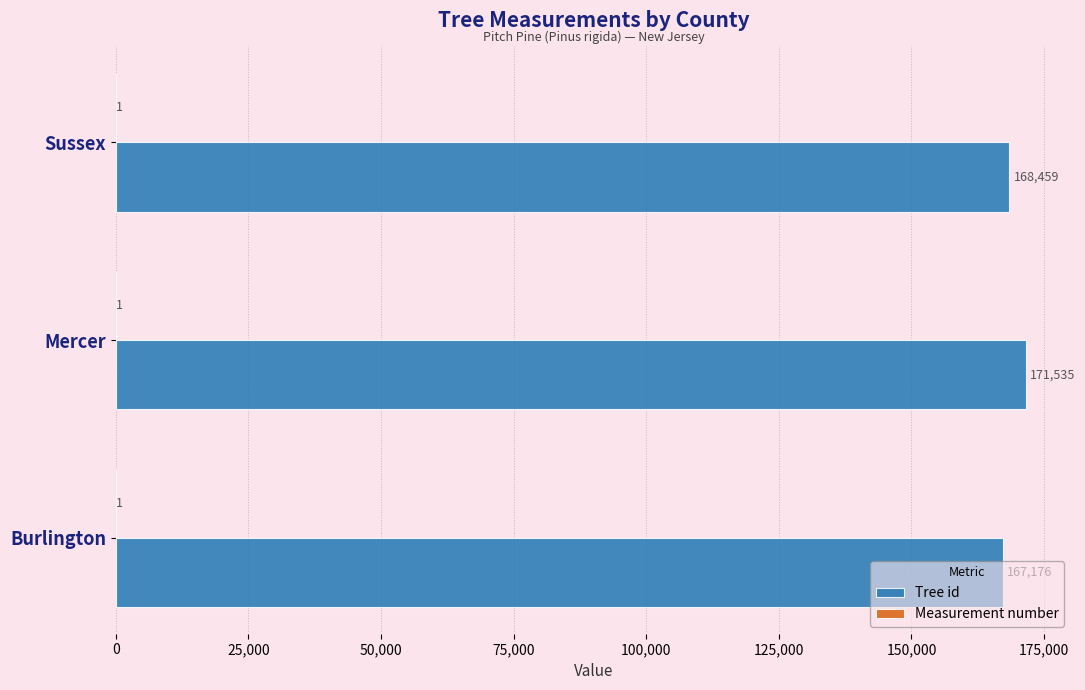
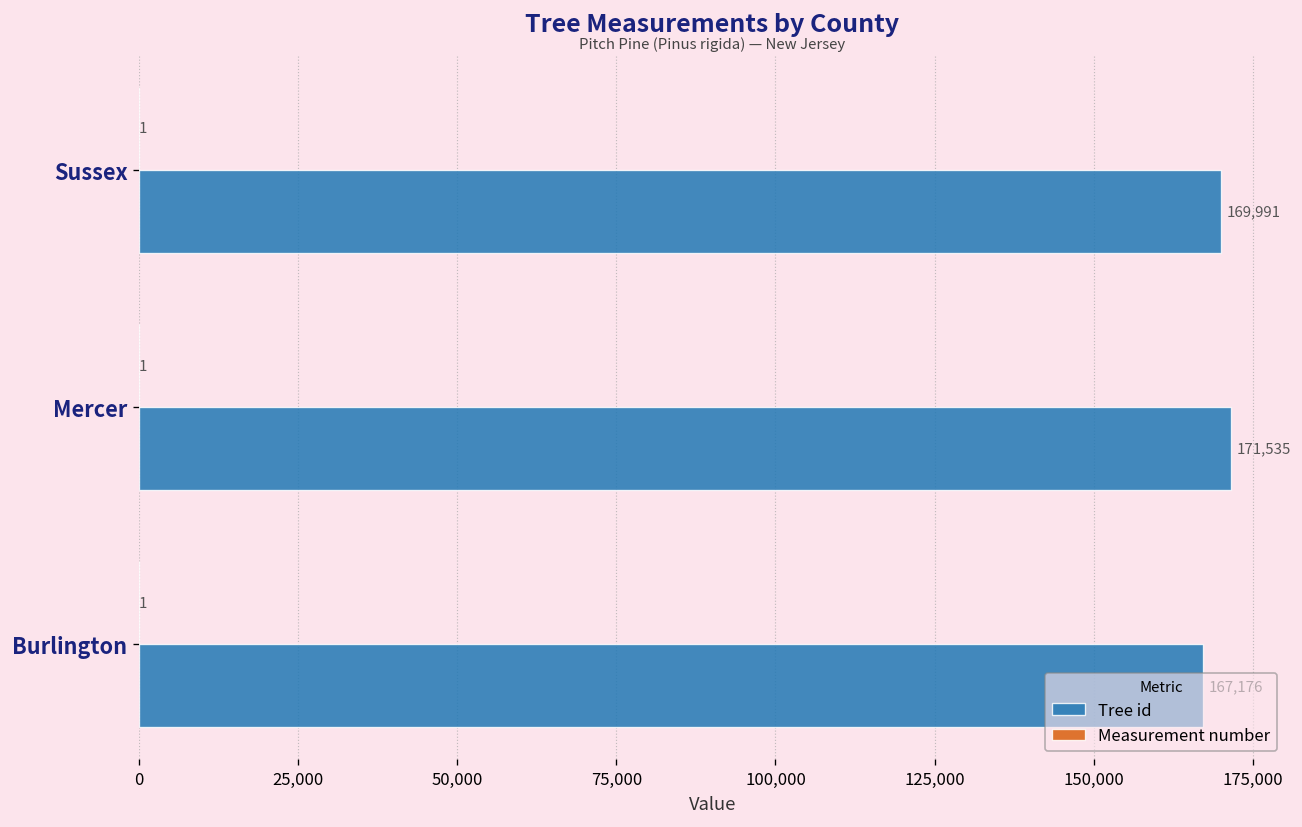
Tree id, Sussex: 168,459 -> 169,991
